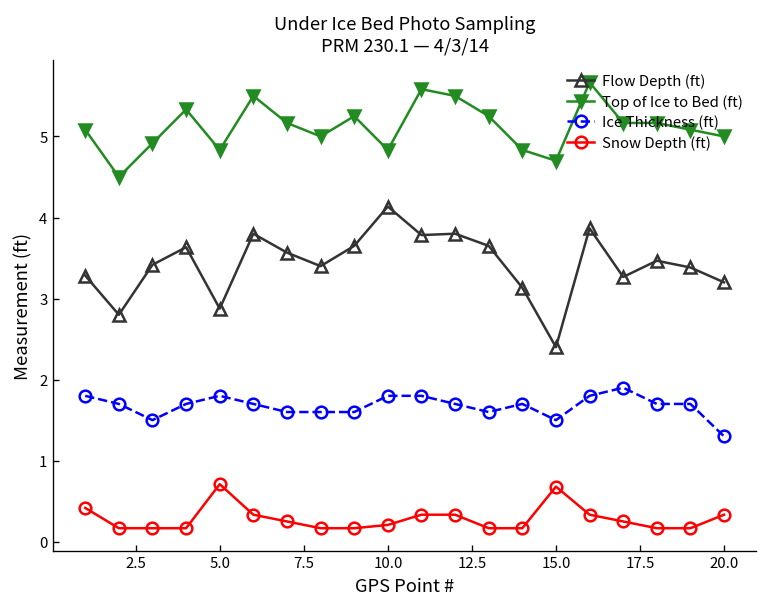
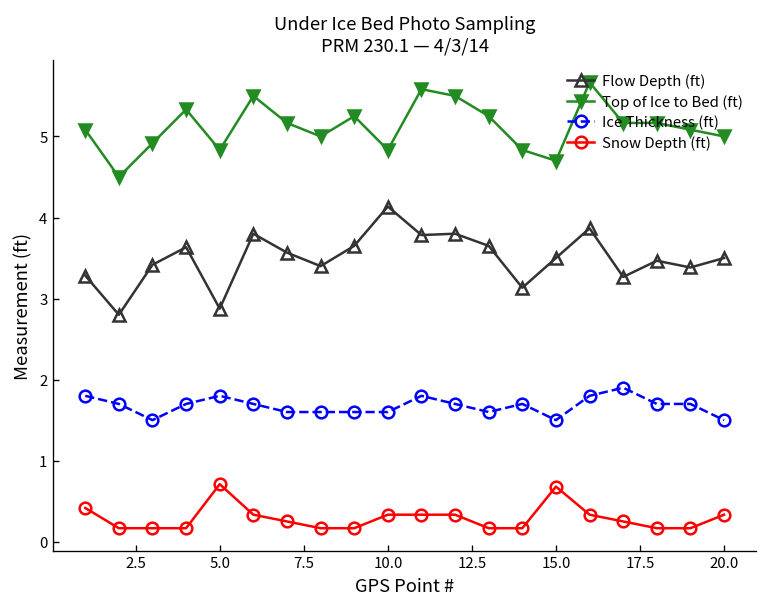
Ice Thickness (ft), 10.0: 1.8 -> 1.6
Snow Depth (ft), 10.0: 0.2 -> 0.3
Flow Depth (ft), 15.0: 2.4 -> 3.5
Flow Depth (ft), 20.0: 3.2 -> 3.5
Ice Thickness (ft), 20.0: 1.3 -> 1.5
